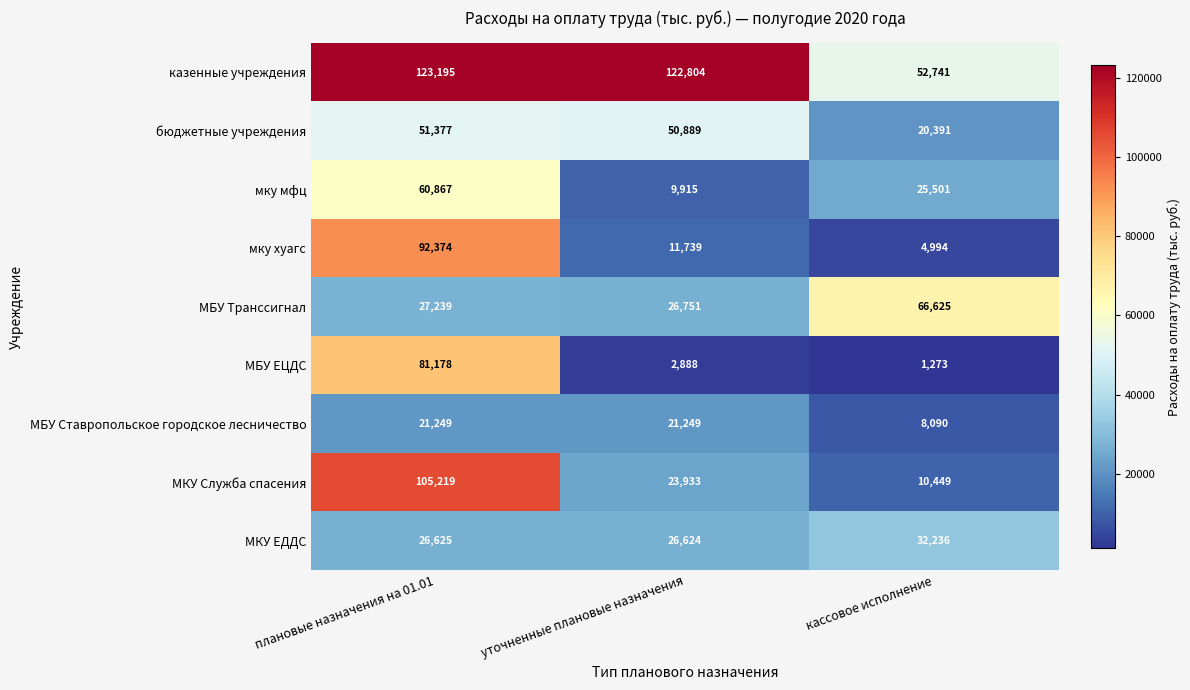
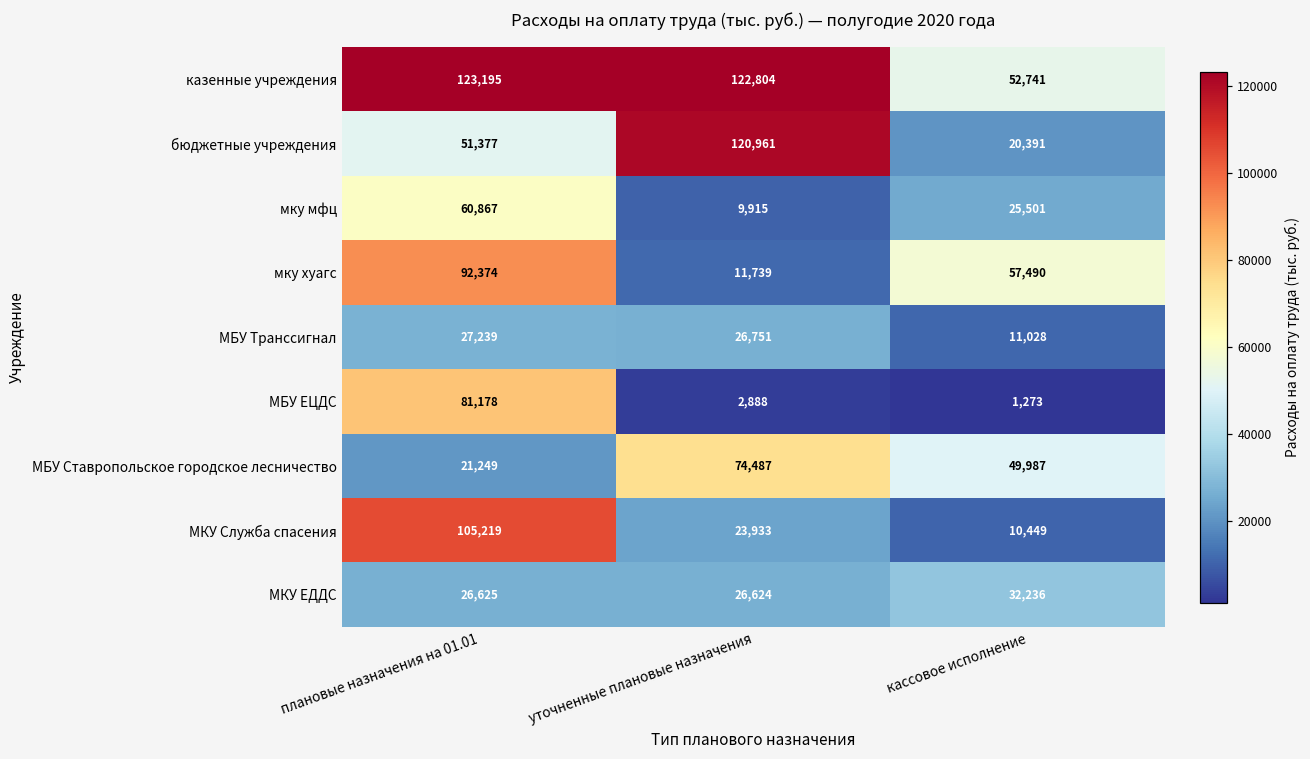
бюджетные учреждения, уточненные плановые назначения: 50,889 -> 120,961
мку хуагс, кассовое исполнение: 4,994 -> 57,490
МБУ Транссигнал, кассовое исполнение: 66,625 -> 11,028
МБУ Ставропольское городское лесничество, уточненные плановые назначения: 21,249 -> 74,487
МБУ Ставропольское городское лесничество, кассовое исполнение: 8,090 -> 49,987
